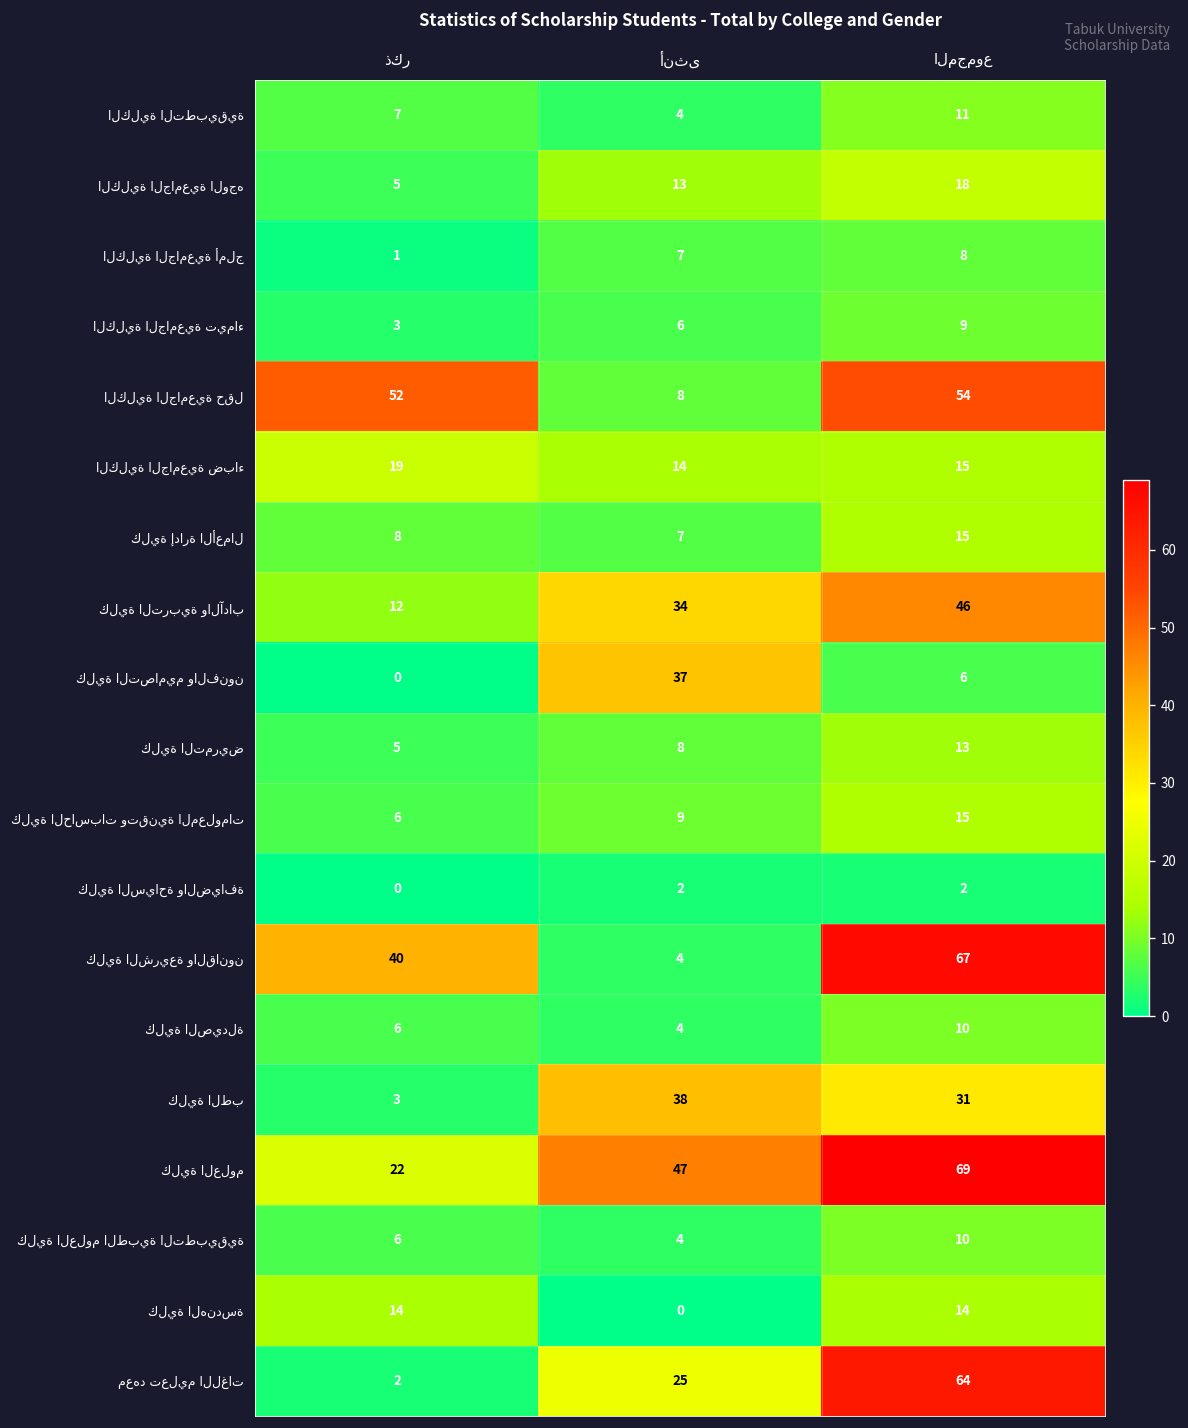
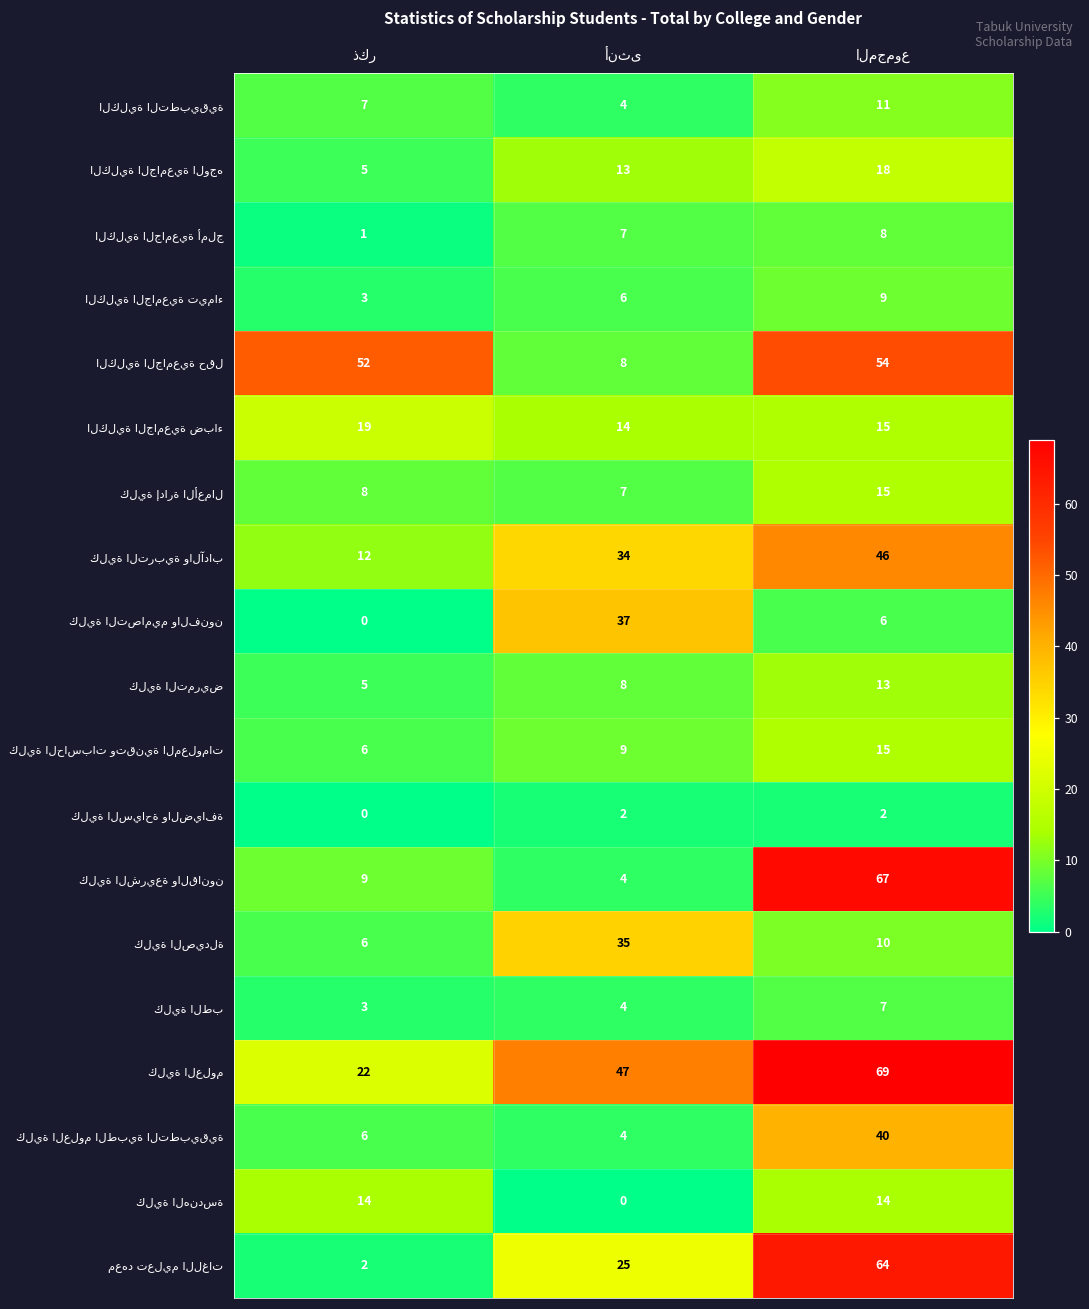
كلية الشريعة والقانون, ذكر: 40 -> 9
كلية الصيدلة, أنثى: 4 -> 35
كلية الطب, أنثى: 38 -> 4
كلية الطب, المجموع: 31 -> 7
كلية العلوم الطبية التطبيقية, المجموع: 10 -> 40
